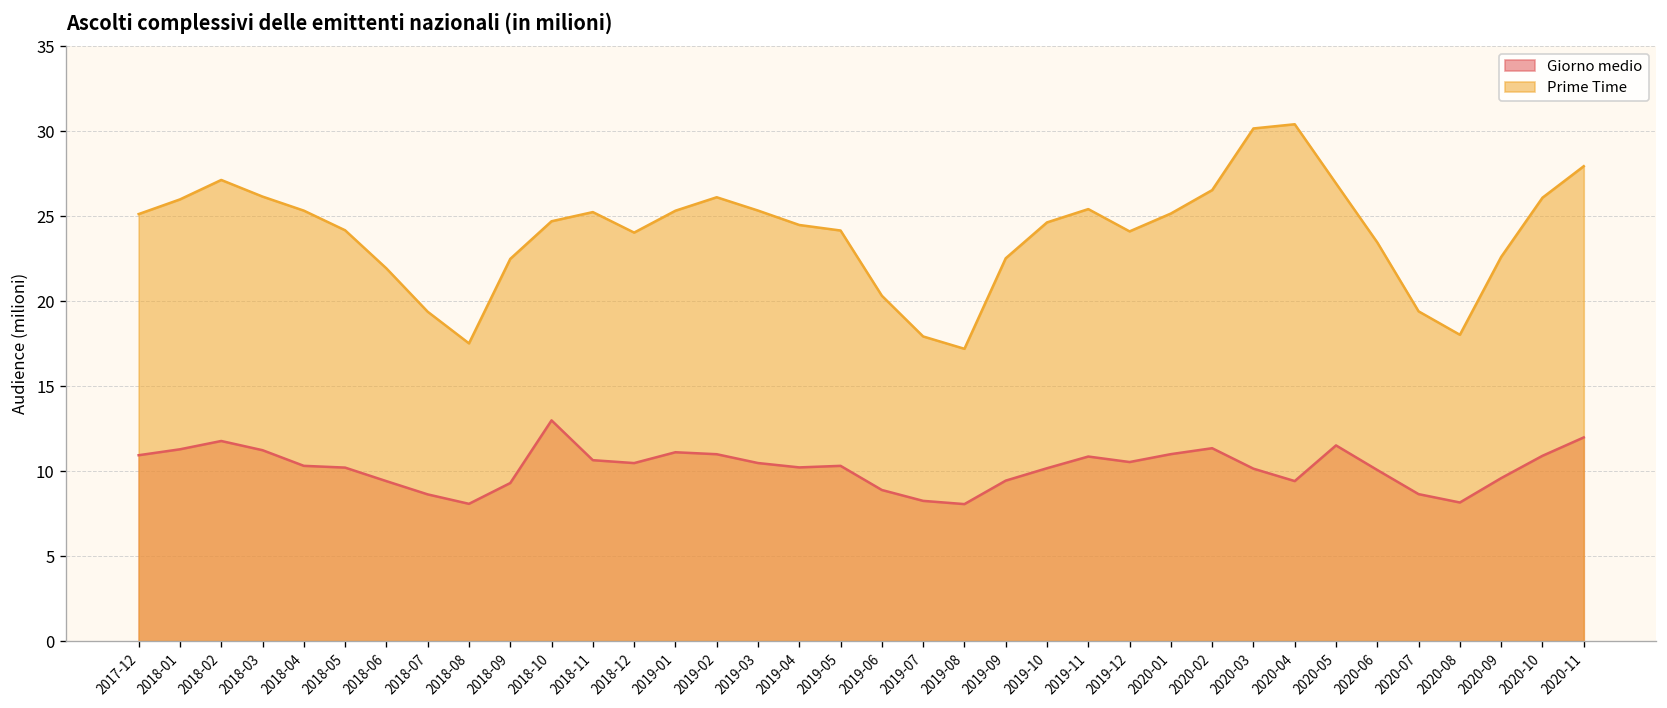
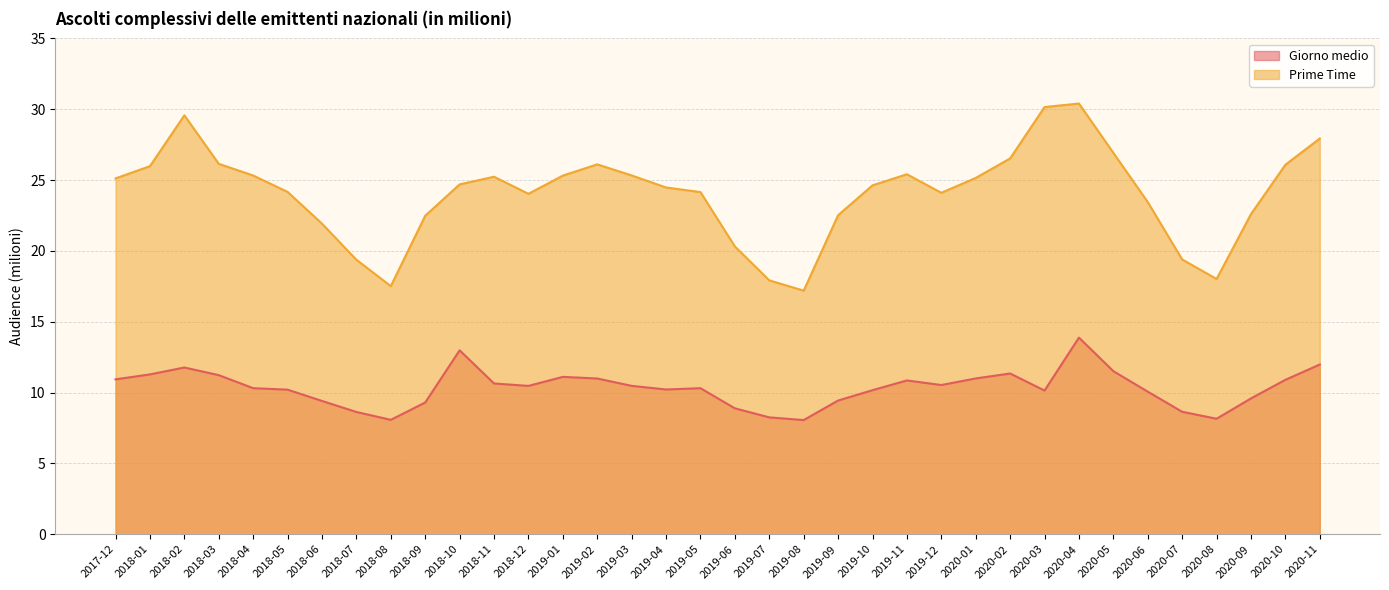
Prime Time, 2018-02: 27.1 -> 29.6
Giorno medio, 2020-04: 9.4 -> 13.9
